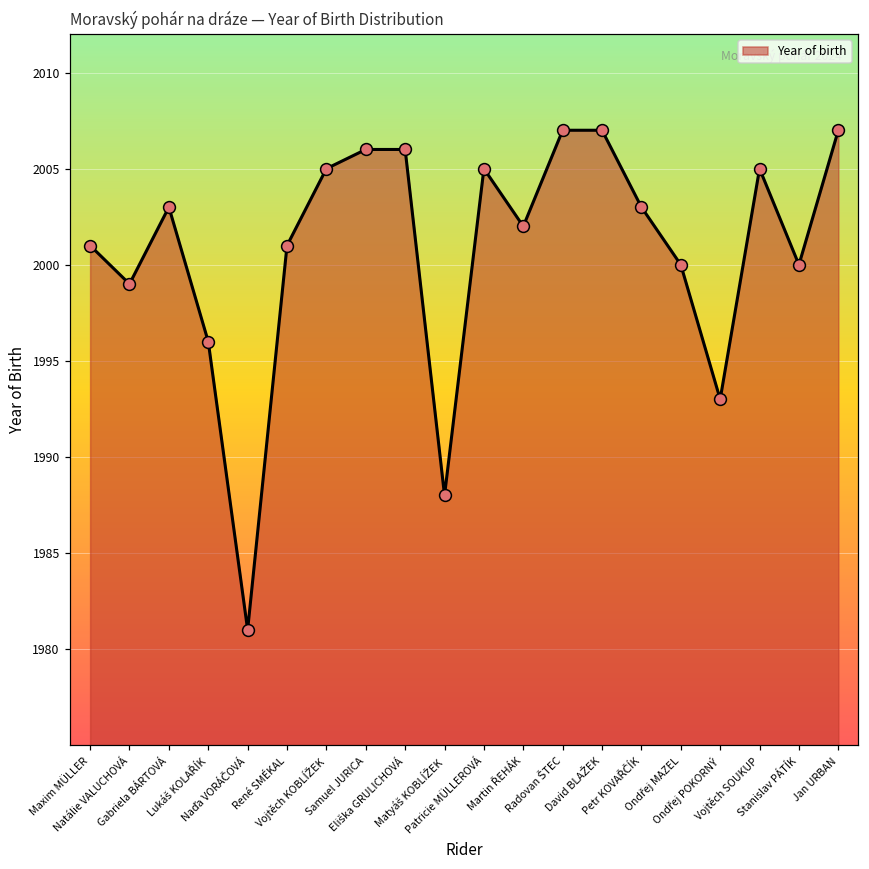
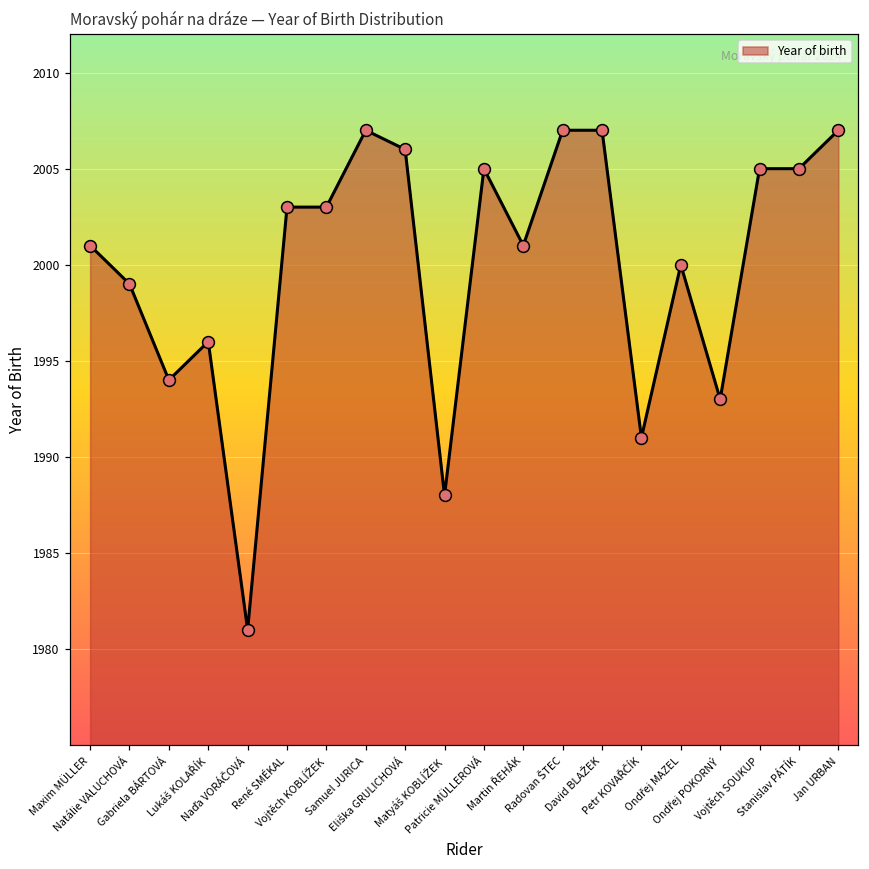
Gabriela BÁRTOVÁ: 2003 -> 1994
René SMÉKAL: 2001 -> 2003
Vojtěch KOBLÍŽEK: 2005 -> 2003
Samuel JURICA: 2006 -> 2007
Martin ŘEHÁK: 2002 -> 2001
Petr KOVAŘČÍK: 2003 -> 1991
Stanislav PÁTÍK: 2000 -> 2005
